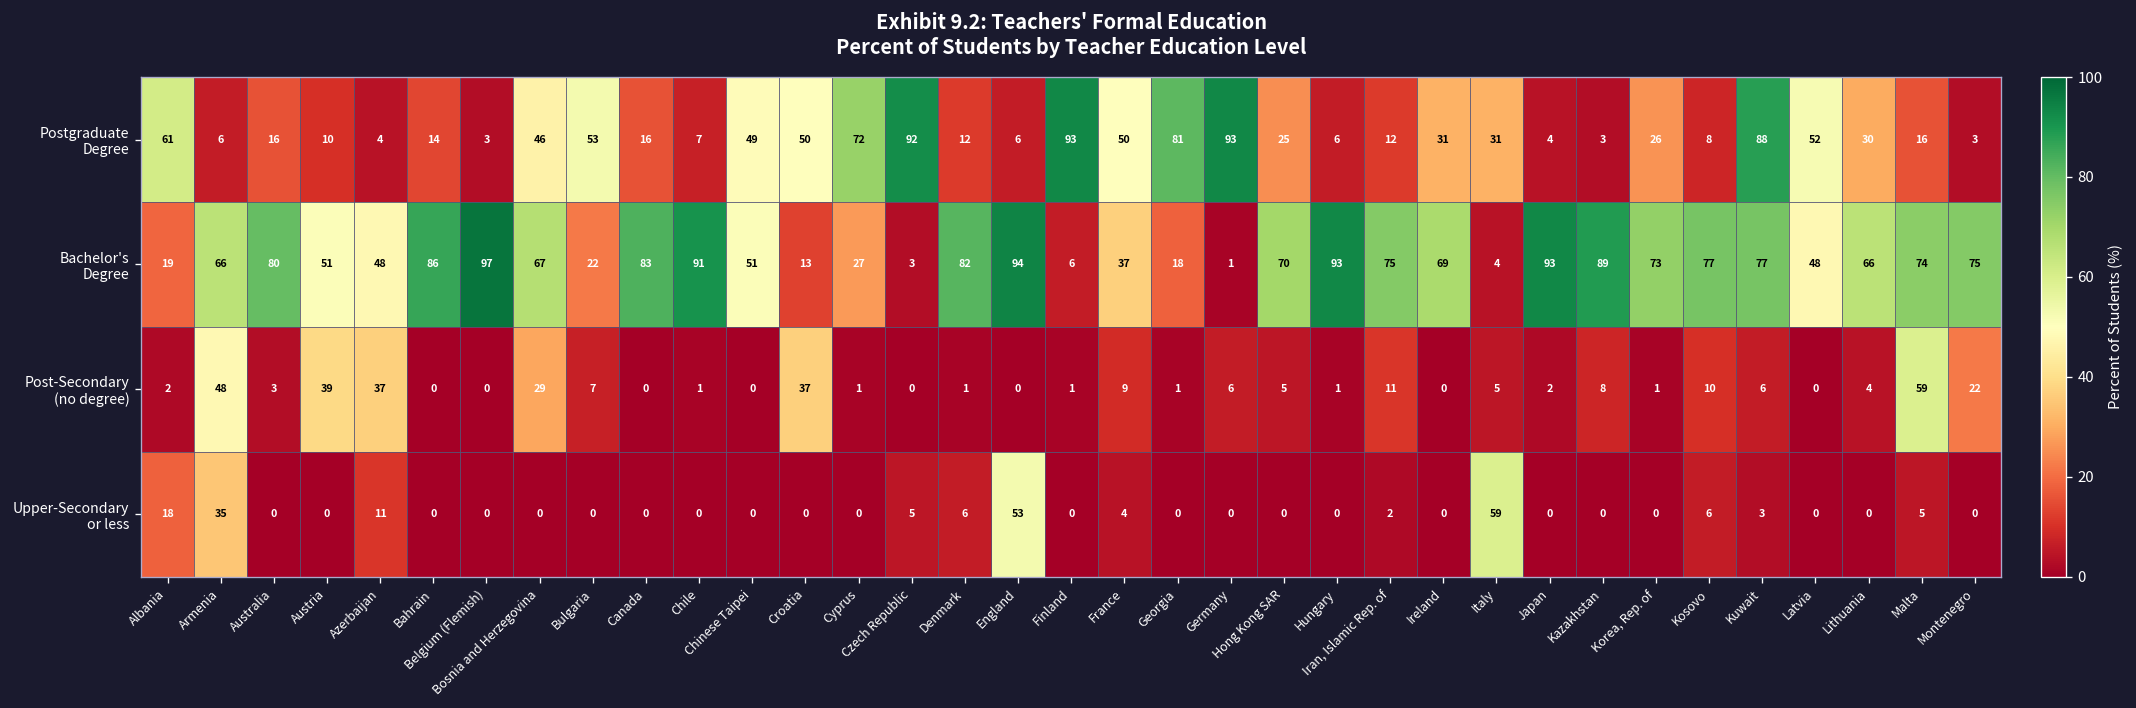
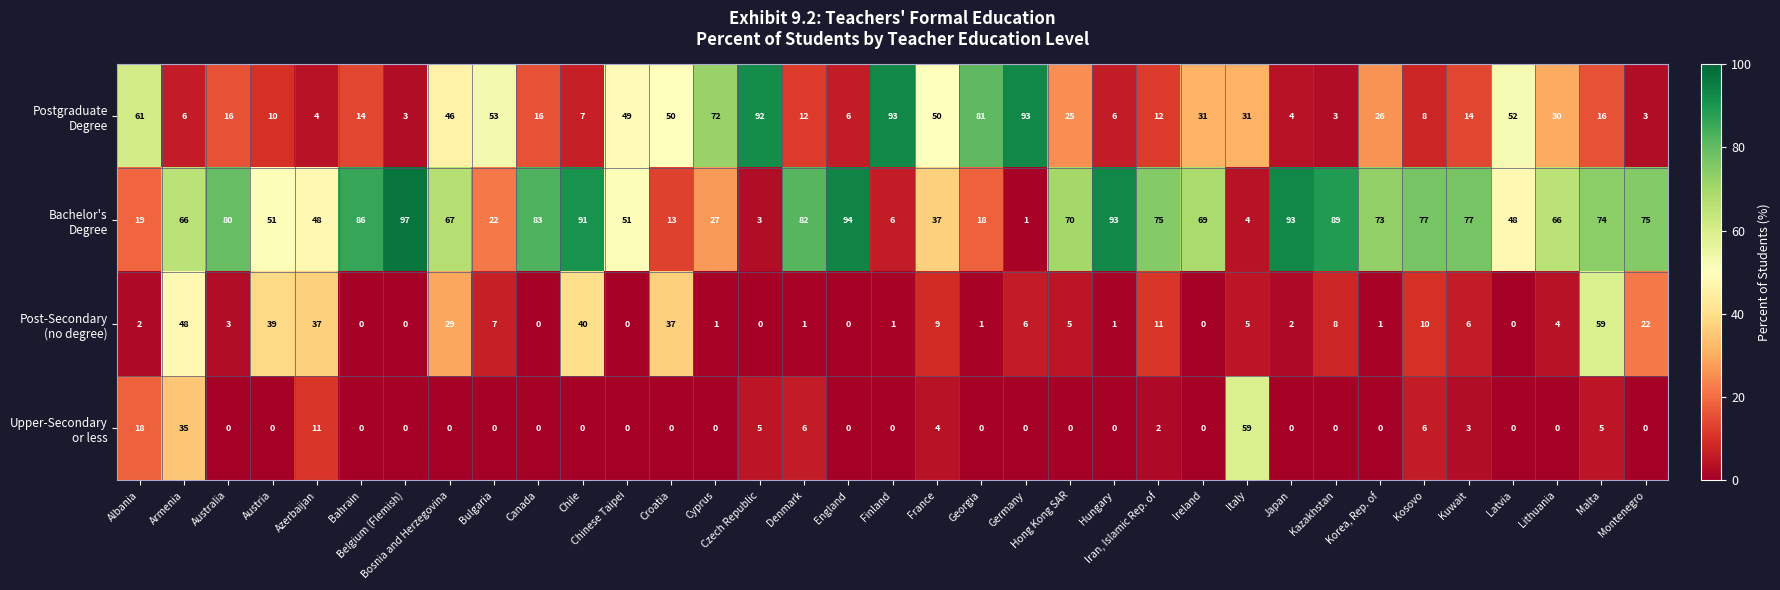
Postgraduate Degree, Kuwait: 88 -> 14
Post-Secondary (no degree), Chile: 1 -> 40
Upper-Secondary or less, England: 53 -> 0
